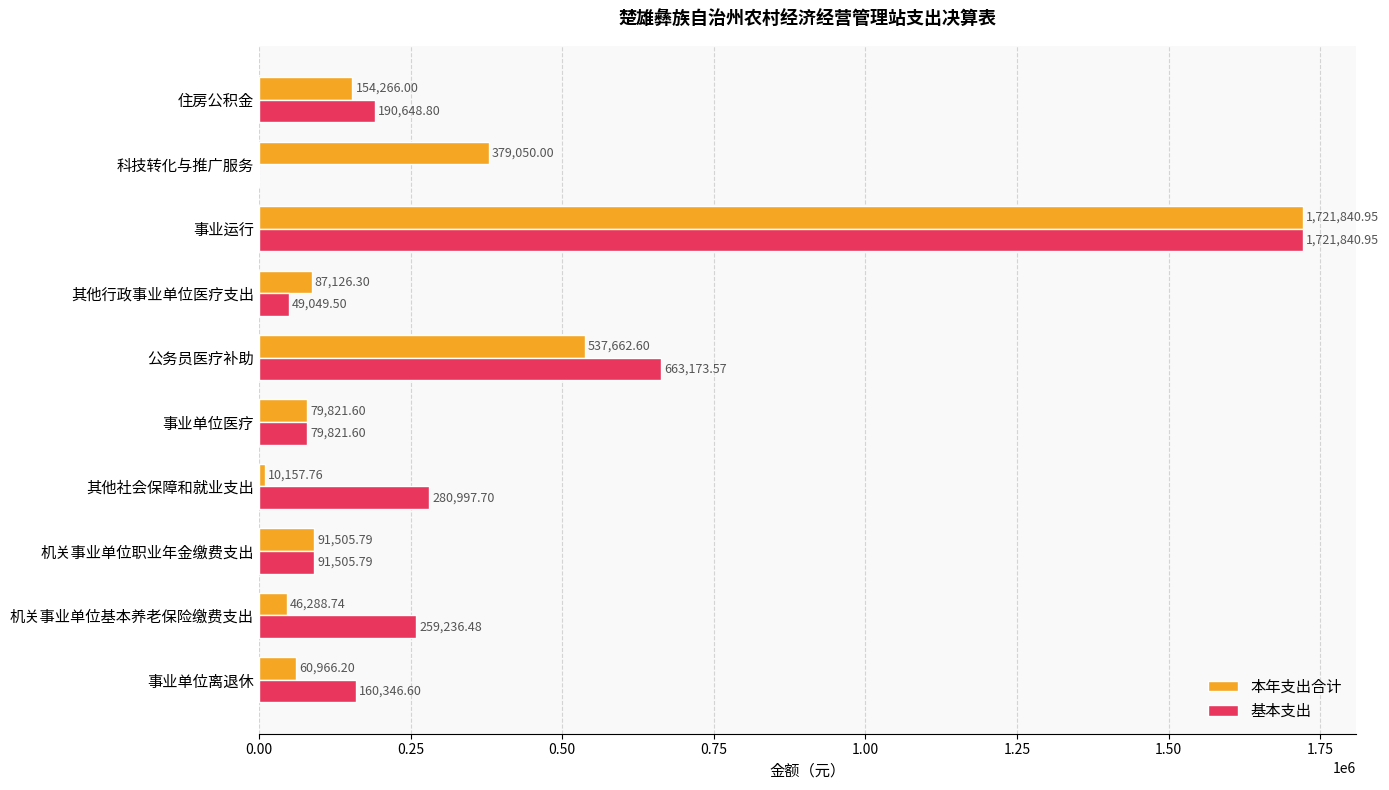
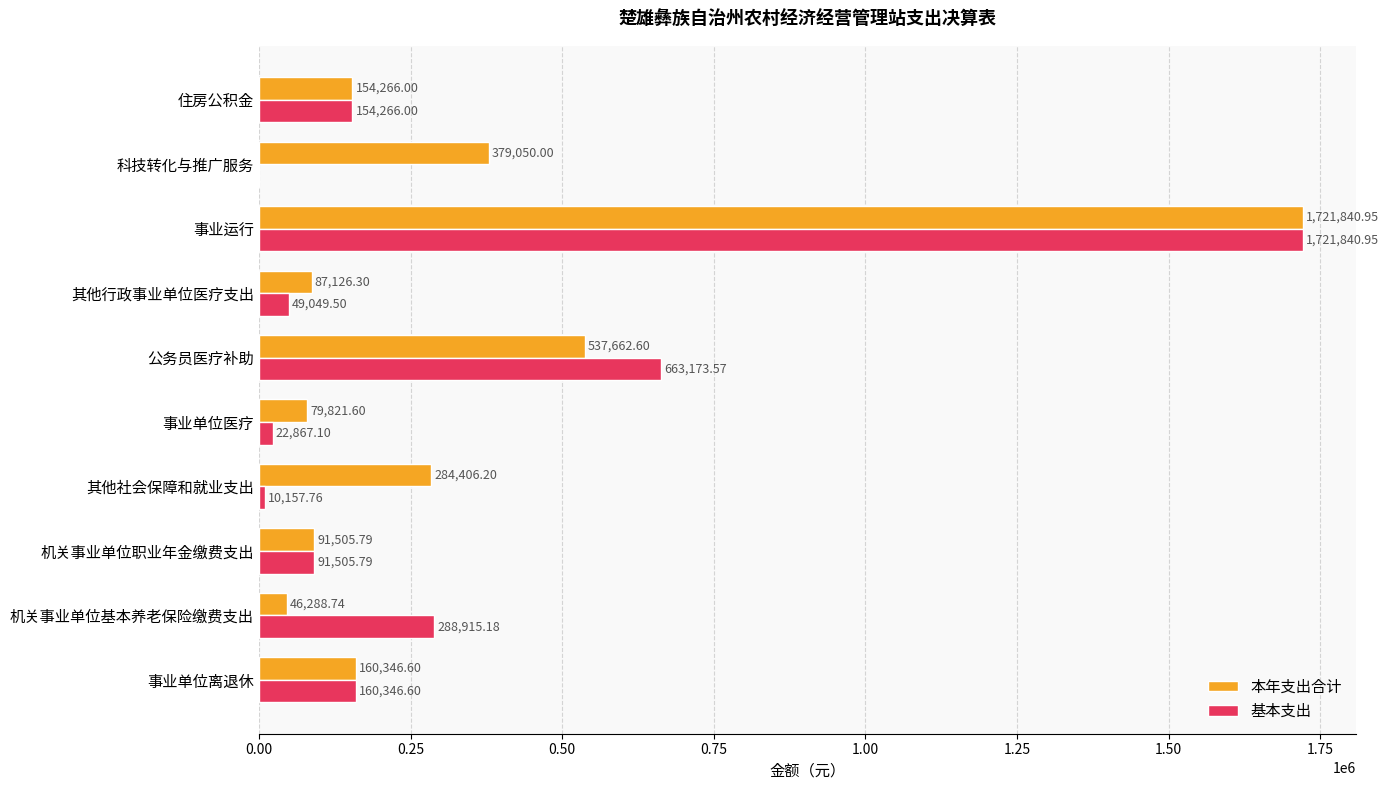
基本支出, 住房公积金: 190,648.80 -> 154,266.00
基本支出, 事业单位医疗: 79,821.60 -> 22,867.10
本年支出合计, 其他社会保障和就业支出: 10,157.76 -> 284,406.20
基本支出, 其他社会保障和就业支出: 280,997.70 -> 10,157.76
基本支出, 机关事业单位基本养老保险缴费支出: 259,236.48 -> 288,915.18
本年支出合计, 事业单位离退休: 60,966.20 -> 160,346.60
